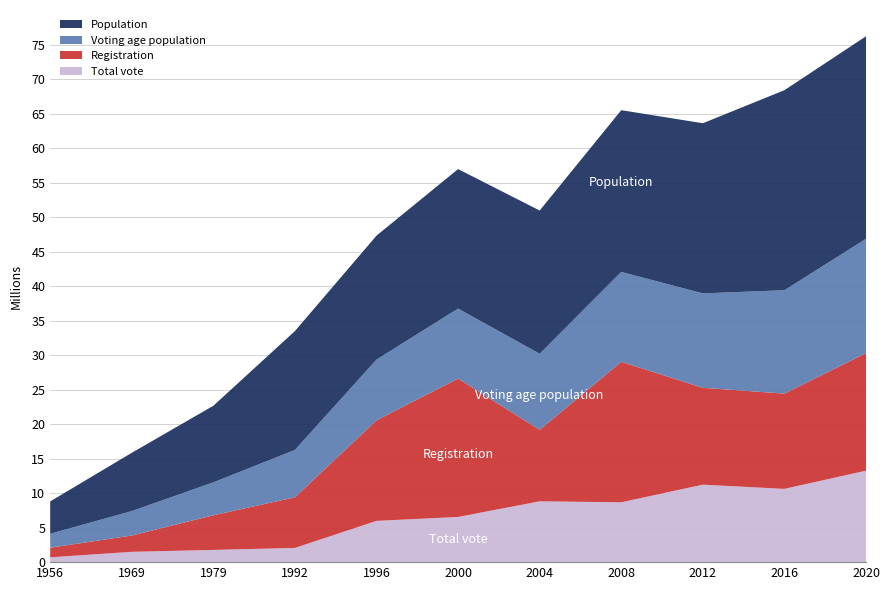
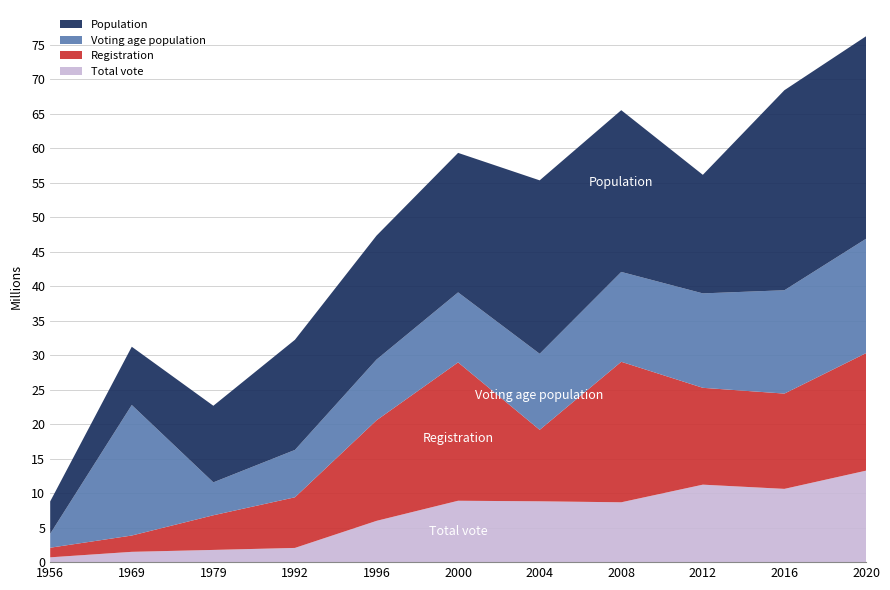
Voting age population, 1969: 4 -> 19
Population, 1992: 17 -> 16
Total vote, 2000: 7 -> 9
Population, 2004: 21 -> 25
Population, 2012: 25 -> 17
